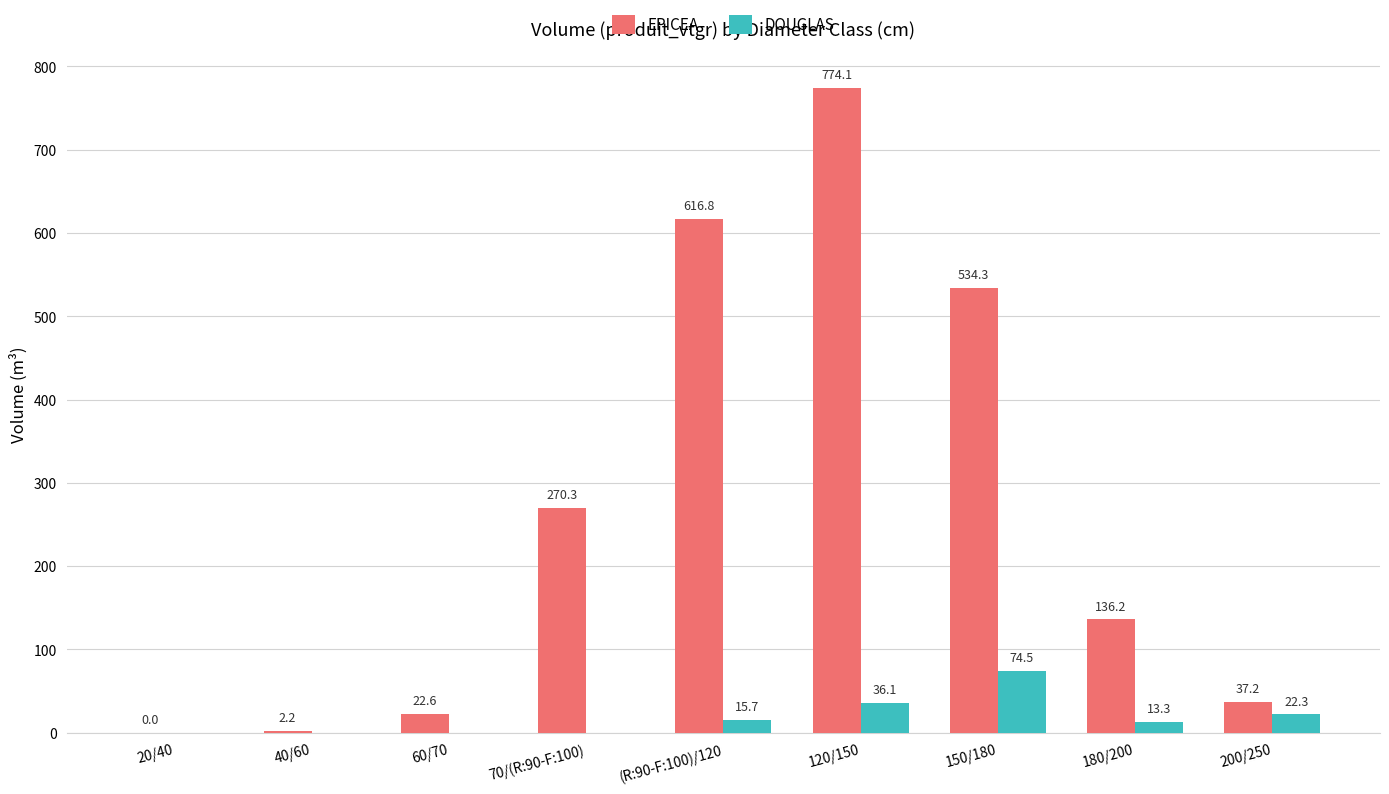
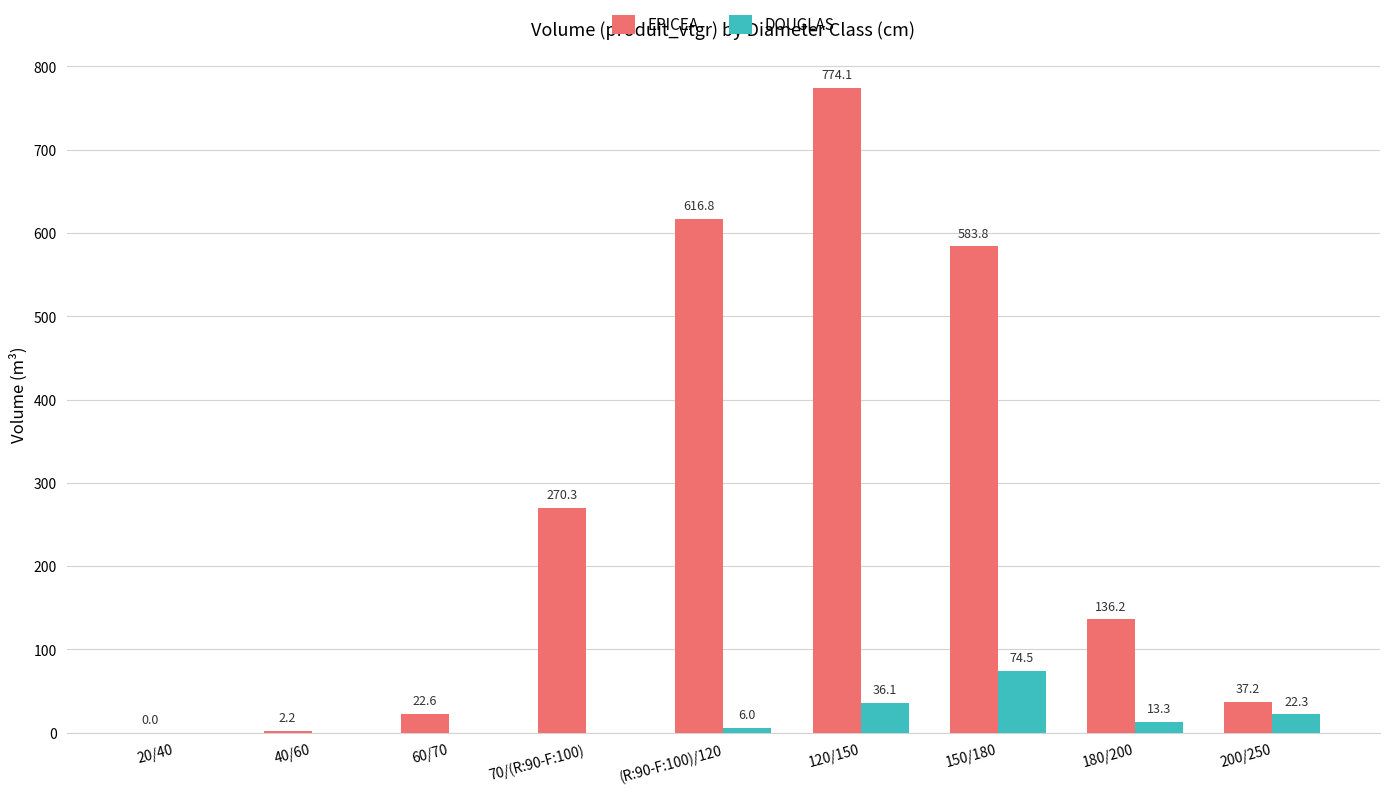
DOUGLAS, (R:90-F:100)/120: 15.7 -> 6.0
EPICEA, 150/180: 534.3 -> 583.8
